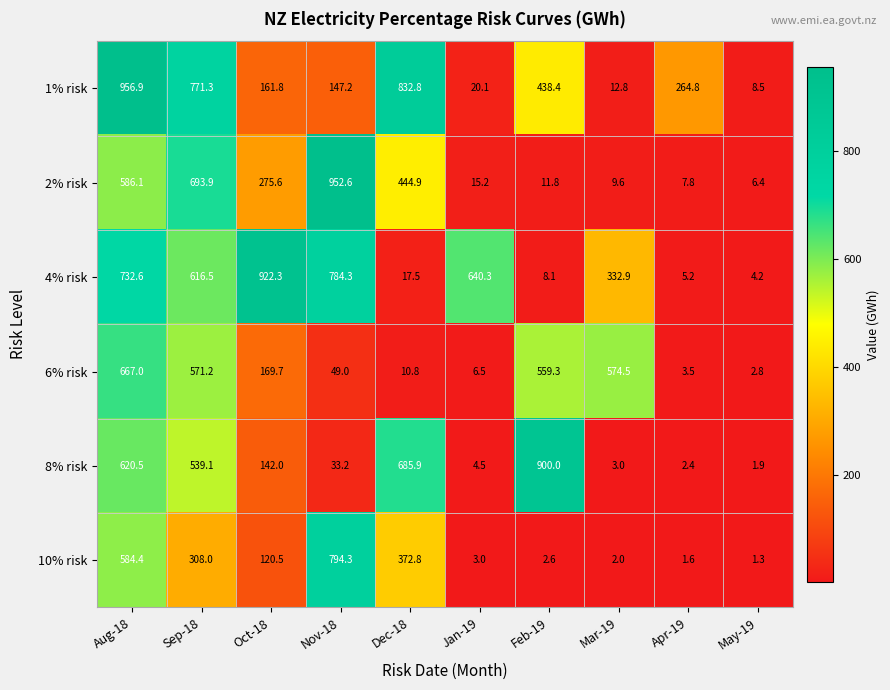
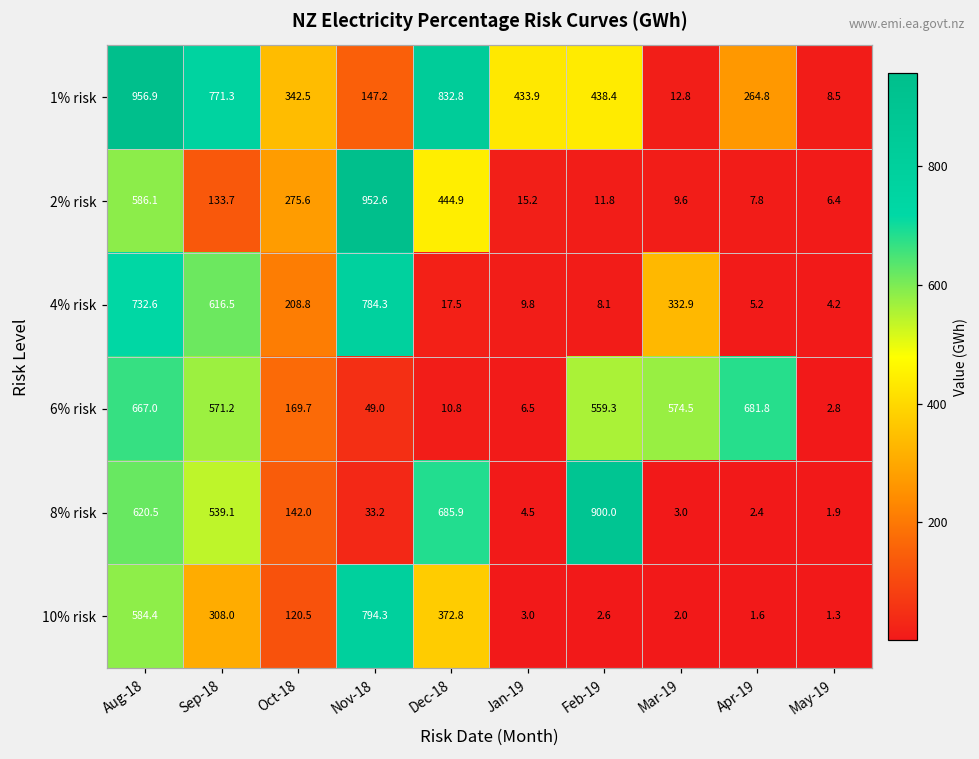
1% risk, Oct-18: 161.8 -> 342.5
1% risk, Jan-19: 20.1 -> 433.9
2% risk, Sep-18: 693.9 -> 133.7
4% risk, Oct-18: 922.3 -> 208.8
4% risk, Jan-19: 640.3 -> 9.8
6% risk, Apr-19: 3.5 -> 681.8
